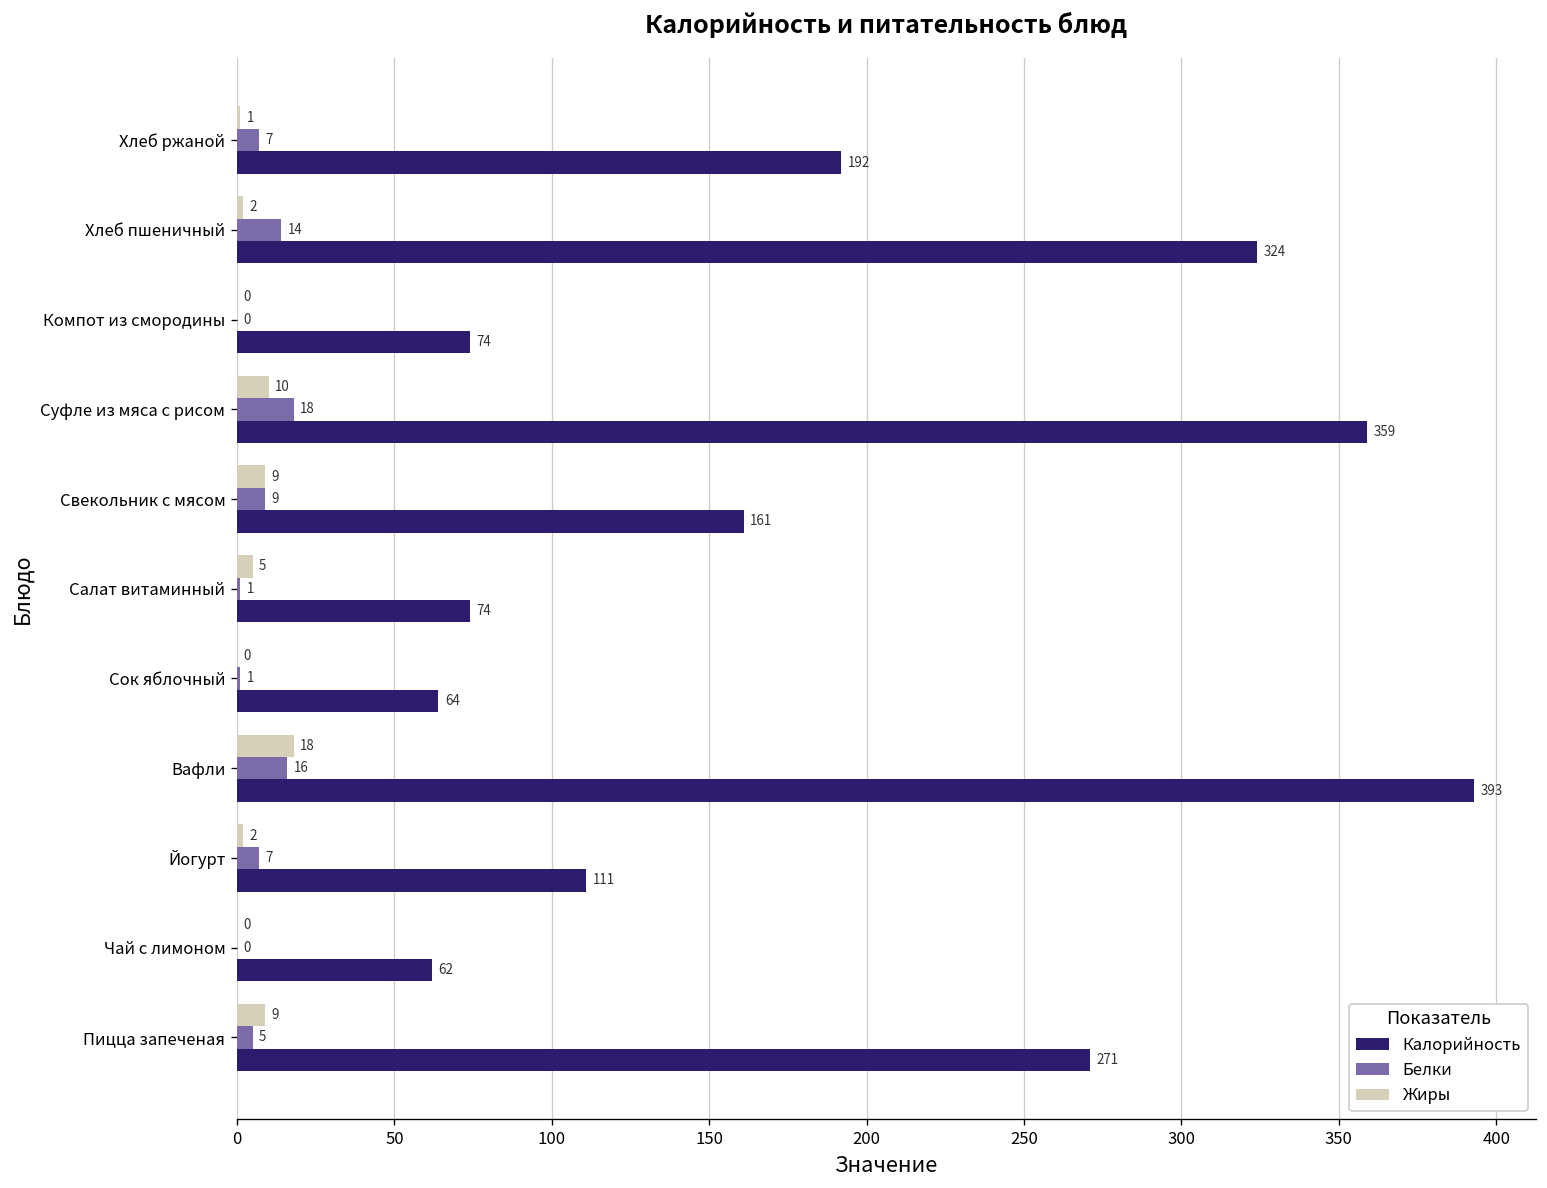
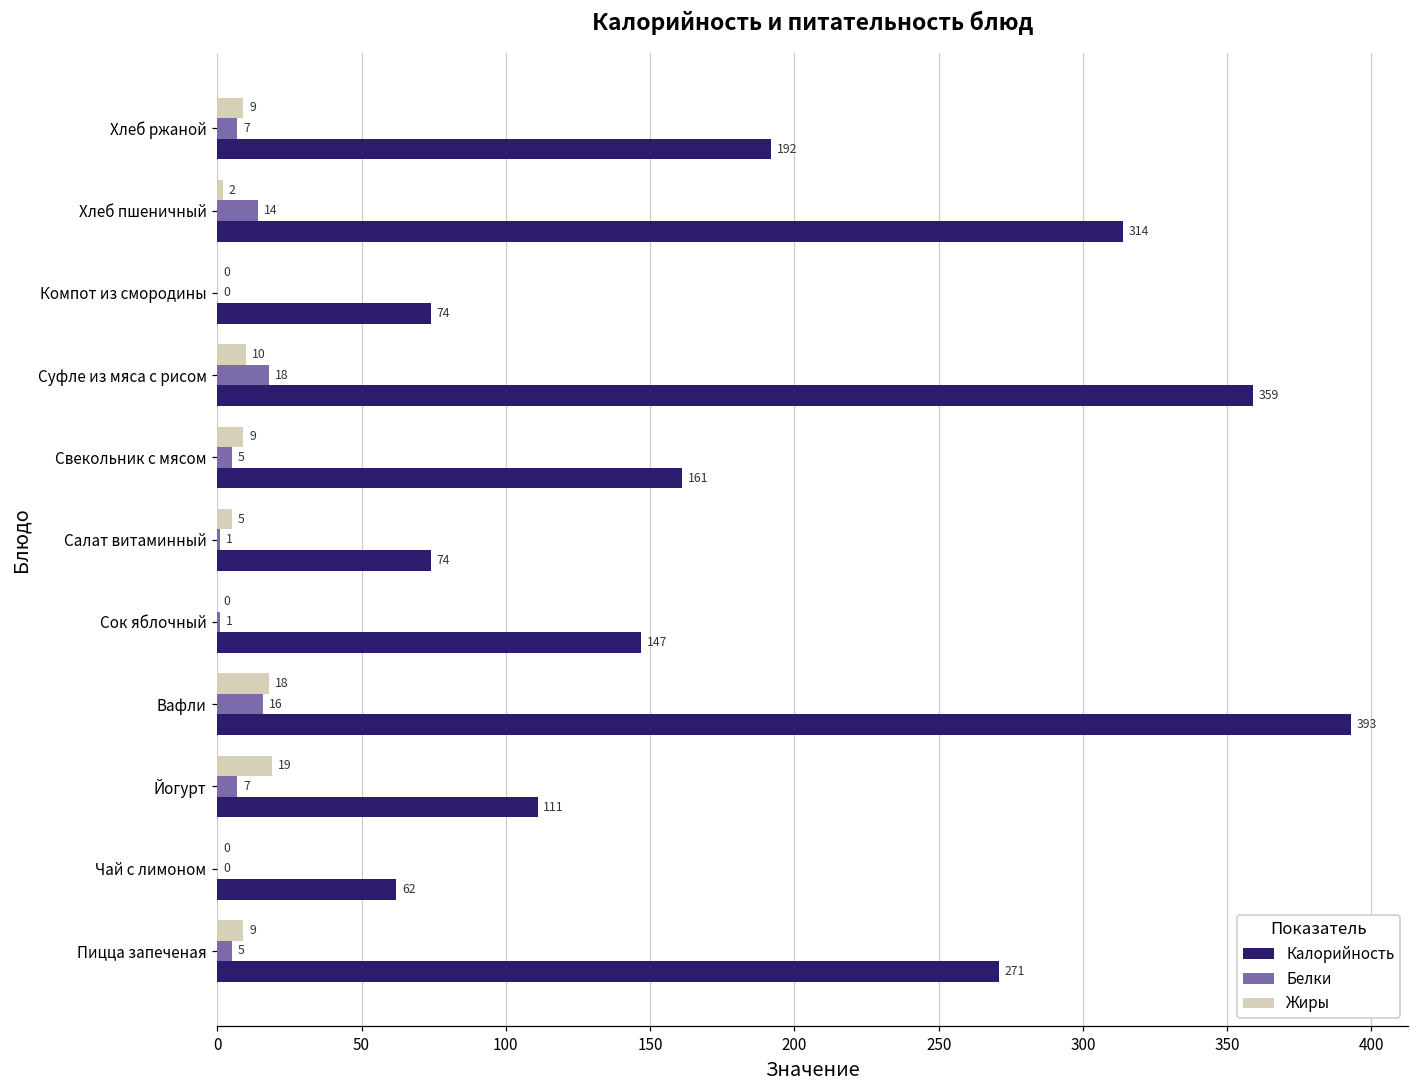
Жиры, Хлеб ржаной: 1 -> 9
Калорийность, Хлеб пшеничный: 324 -> 314
Белки, Свекольник с мясом: 9 -> 5
Калорийность, Сок яблочный: 64 -> 147
Жиры, Йогурт: 2 -> 19
